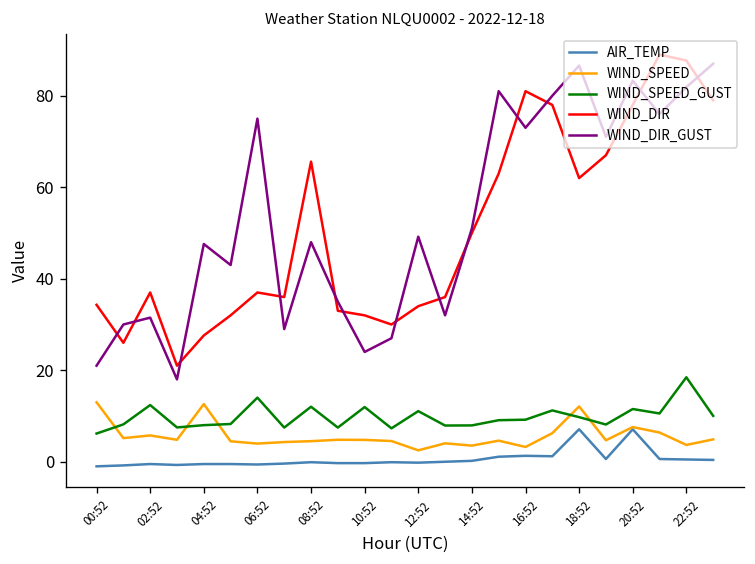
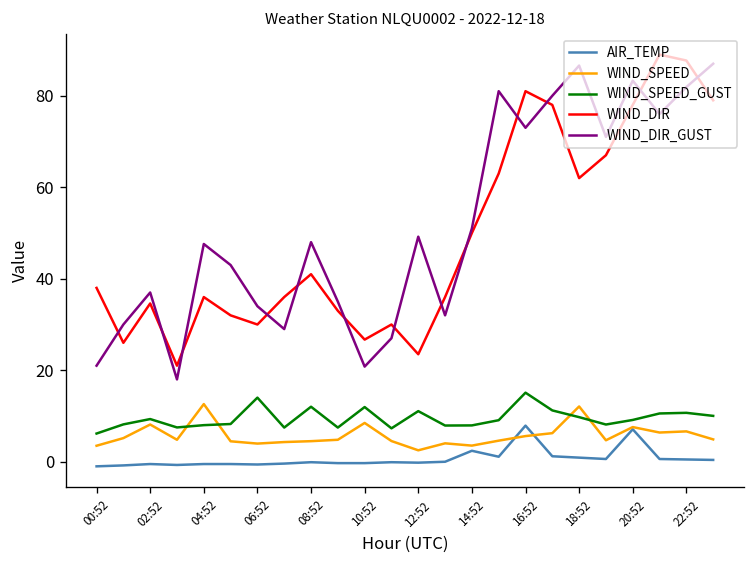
WIND_SPEED, 00:52: 13 -> 4
WIND_DIR, 00:52: 34 -> 38
WIND_SPEED, 02:52: 6 -> 8
WIND_SPEED_GUST, 02:52: 12 -> 9
WIND_DIR, 02:52: 37 -> 35
WIND_DIR_GUST, 02:52: 32 -> 37
WIND_DIR, 04:52: 28 -> 36
WIND_DIR, 06:52: 37 -> 30
WIND_DIR_GUST, 06:52: 75 -> 34
WIND_DIR, 08:52: 66 -> 41
WIND_SPEED, 10:52: 5 -> 8
WIND_DIR, 10:52: 32 -> 27
WIND_DIR_GUST, 10:52: 24 -> 21
WIND_DIR, 12:52: 34 -> 24
AIR_TEMP, 14:52: 0 -> 2
AIR_TEMP, 16:52: 1 -> 8
WIND_SPEED, 16:52: 3 -> 6
WIND_SPEED_GUST, 16:52: 9 -> 15
AIR_TEMP, 18:52: 7 -> 1
WIND_SPEED_GUST, 20:52: 12 -> 9
WIND_SPEED, 22:52: 4 -> 7
WIND_SPEED_GUST, 22:52: 18 -> 11
